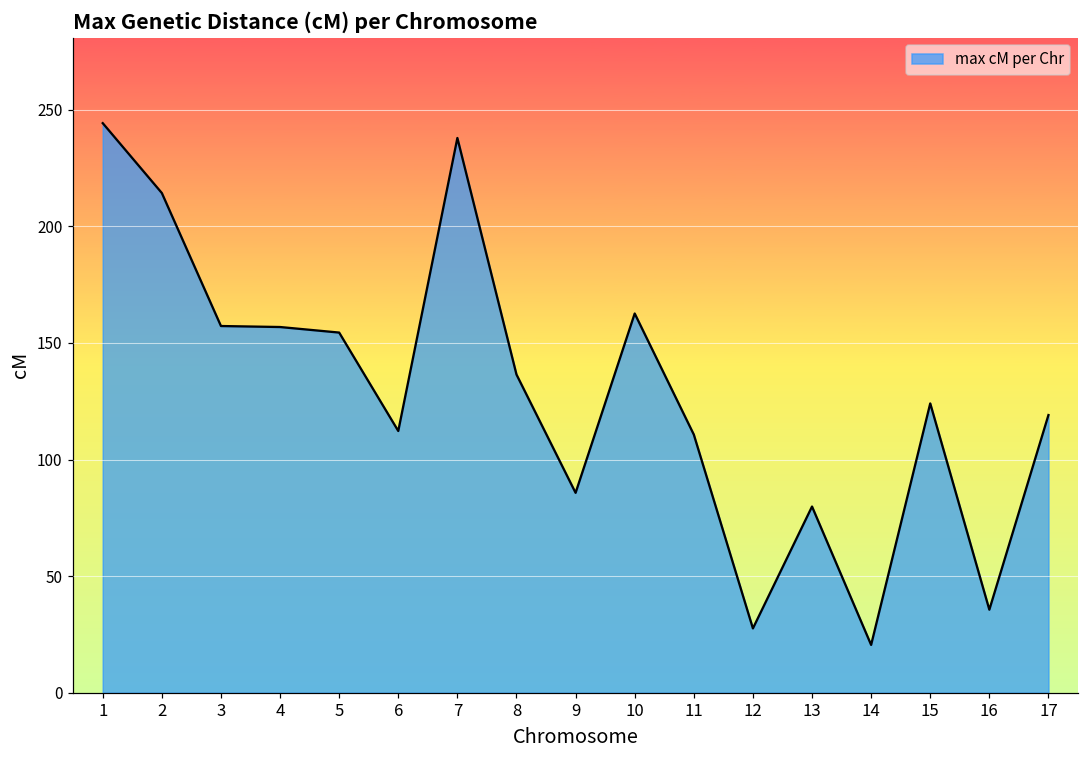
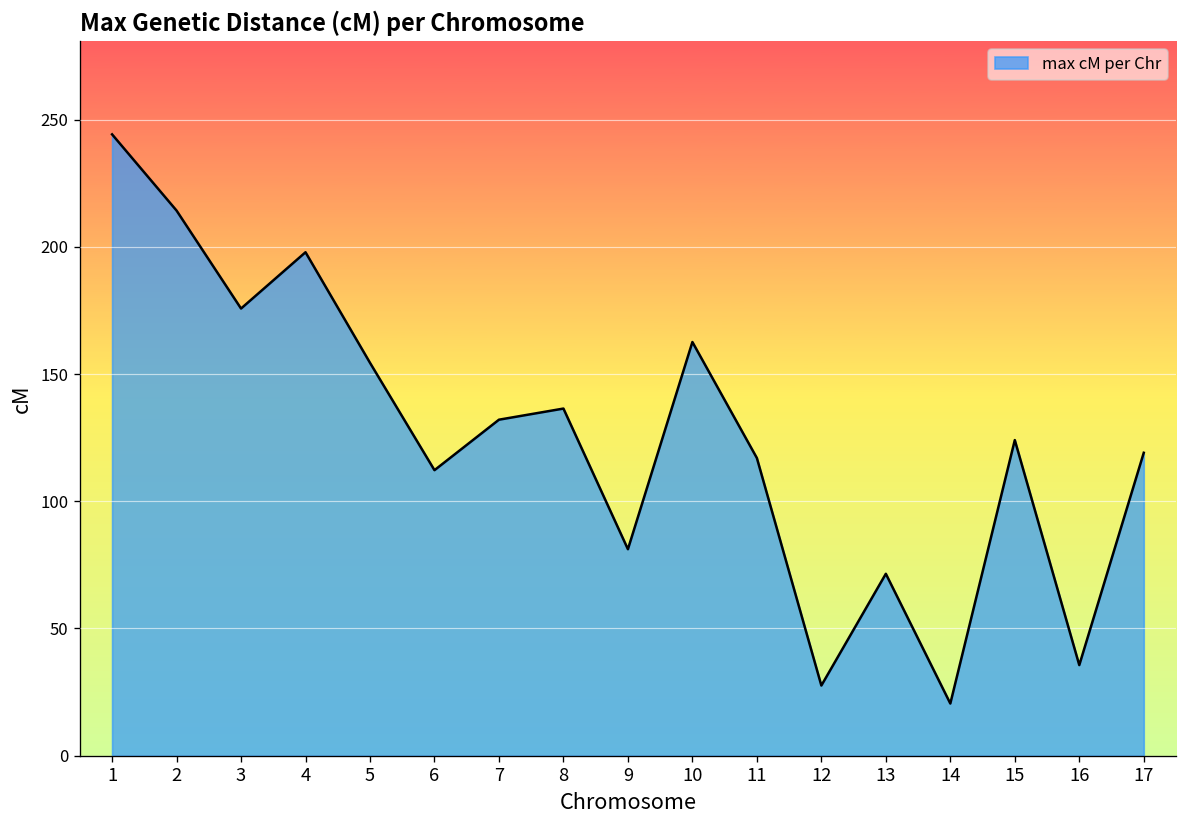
3: 157 -> 176
4: 157 -> 198
7: 238 -> 132
9: 86 -> 81
11: 111 -> 117
13: 80 -> 71
